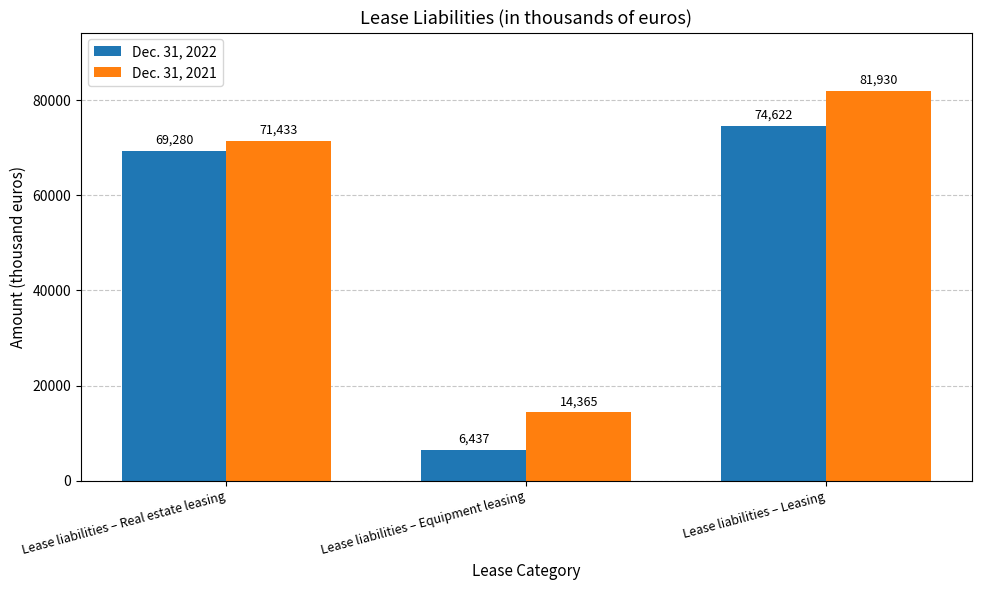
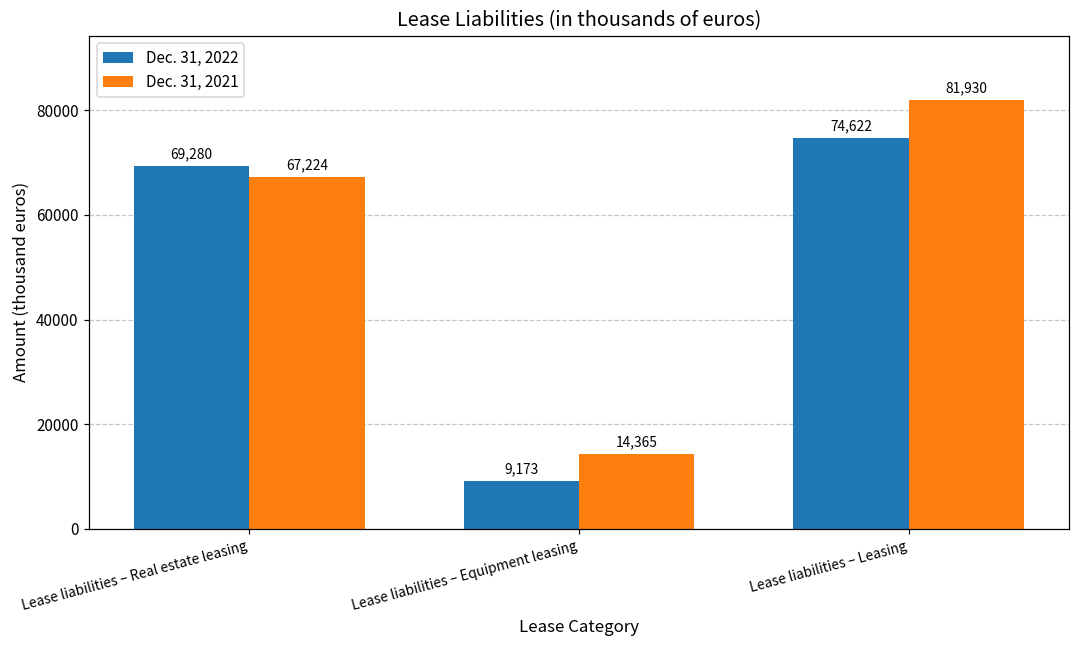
Dec. 31, 2021, Lease liabilities – Real estate leasing: 71,433 -> 67,224
Dec. 31, 2022, Lease liabilities – Equipment leasing: 6,437 -> 9,173
